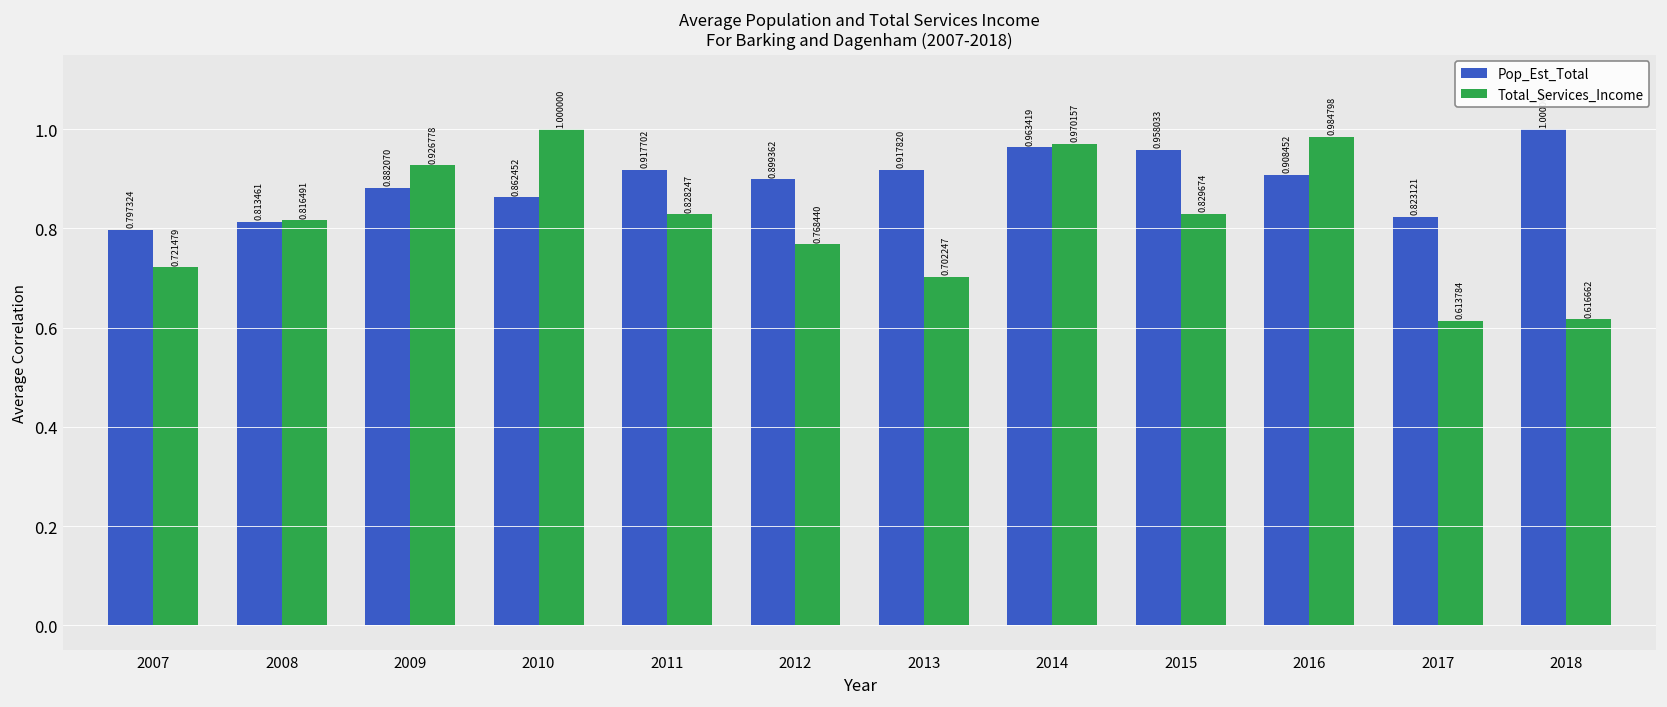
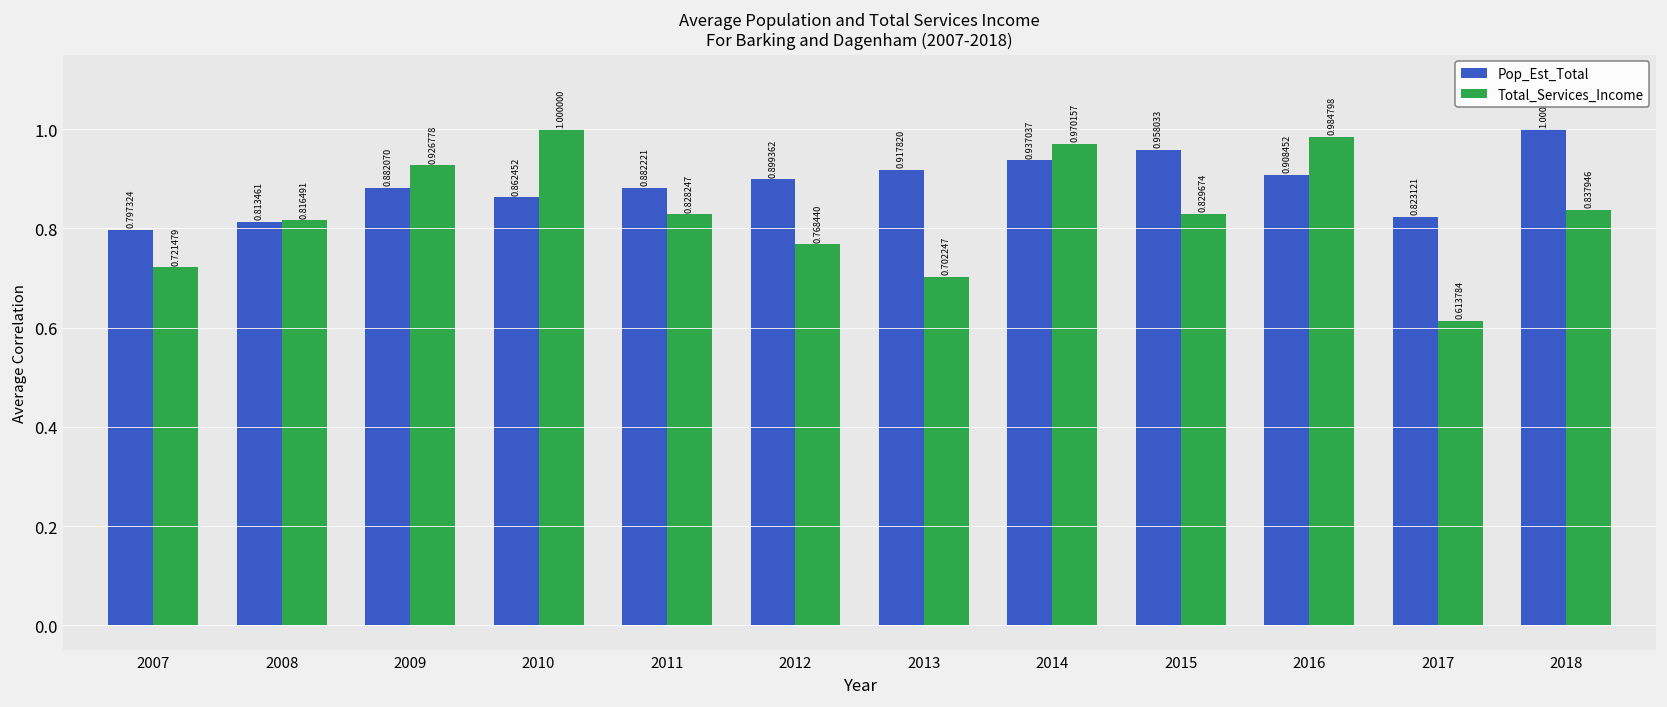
Pop_Est_Total, 2011: 0.917702 -> 0.882221
Pop_Est_Total, 2014: 0.963419 -> 0.937037
Total_Services_Income, 2018: 0.616662 -> 0.837946
